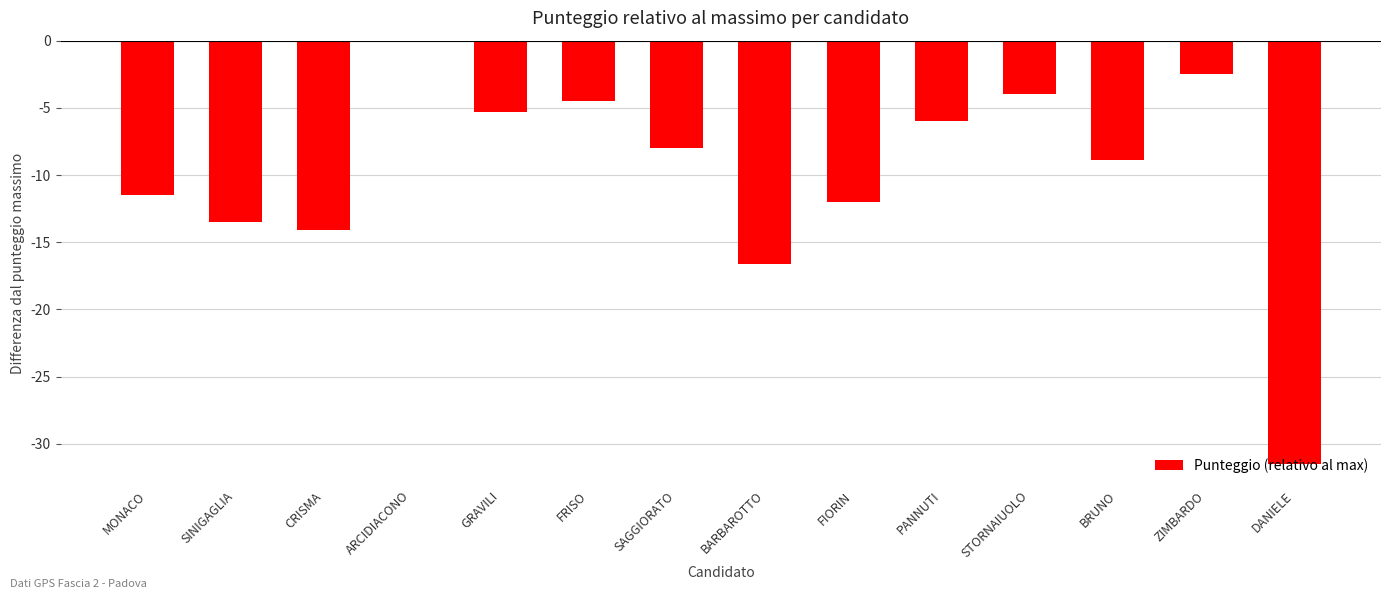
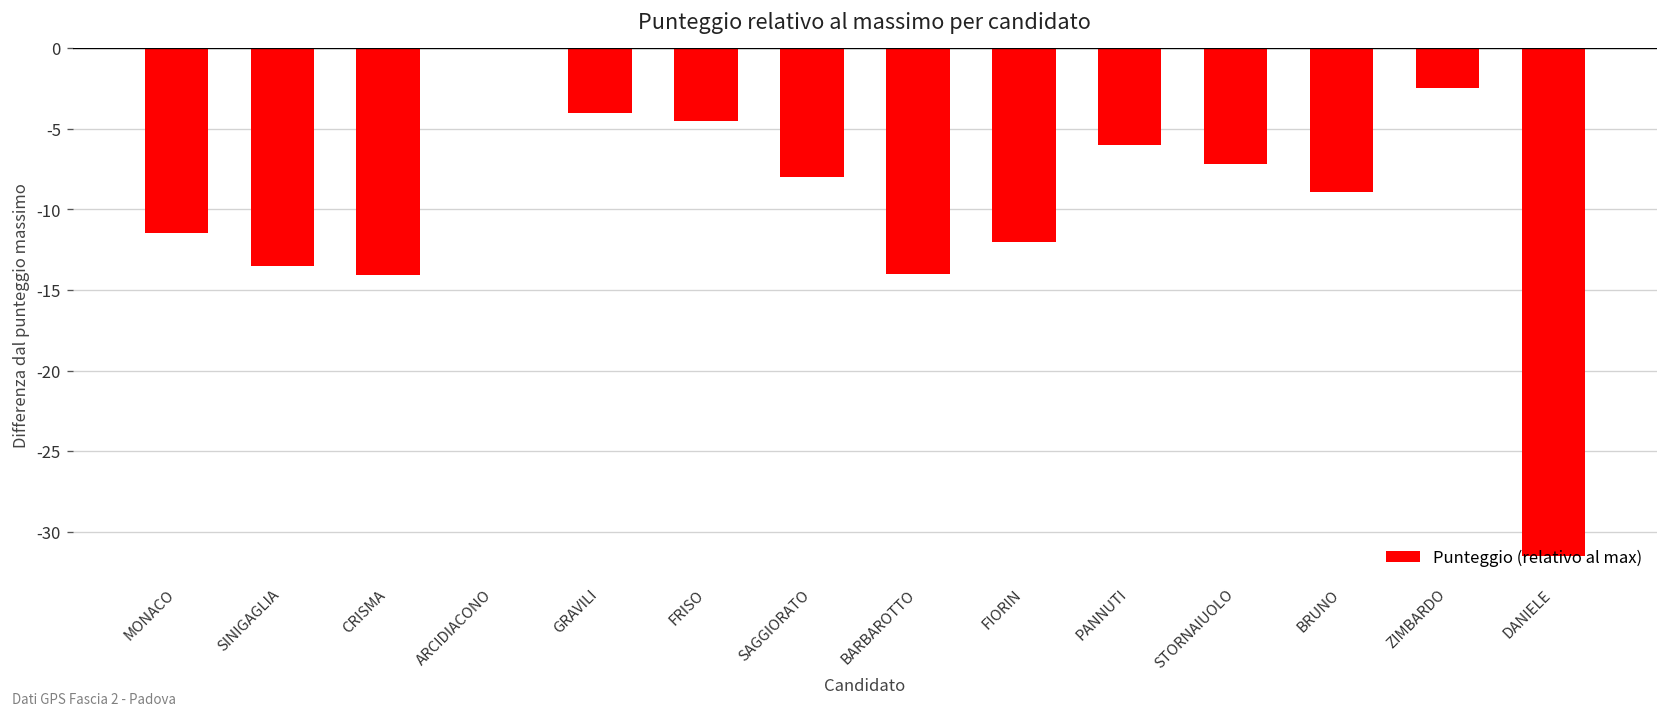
GRAVILI: -5.3 -> -4.0
BARBAROTTO: -16.6 -> -14.0
STORNAIUOLO: -4.0 -> -7.2
